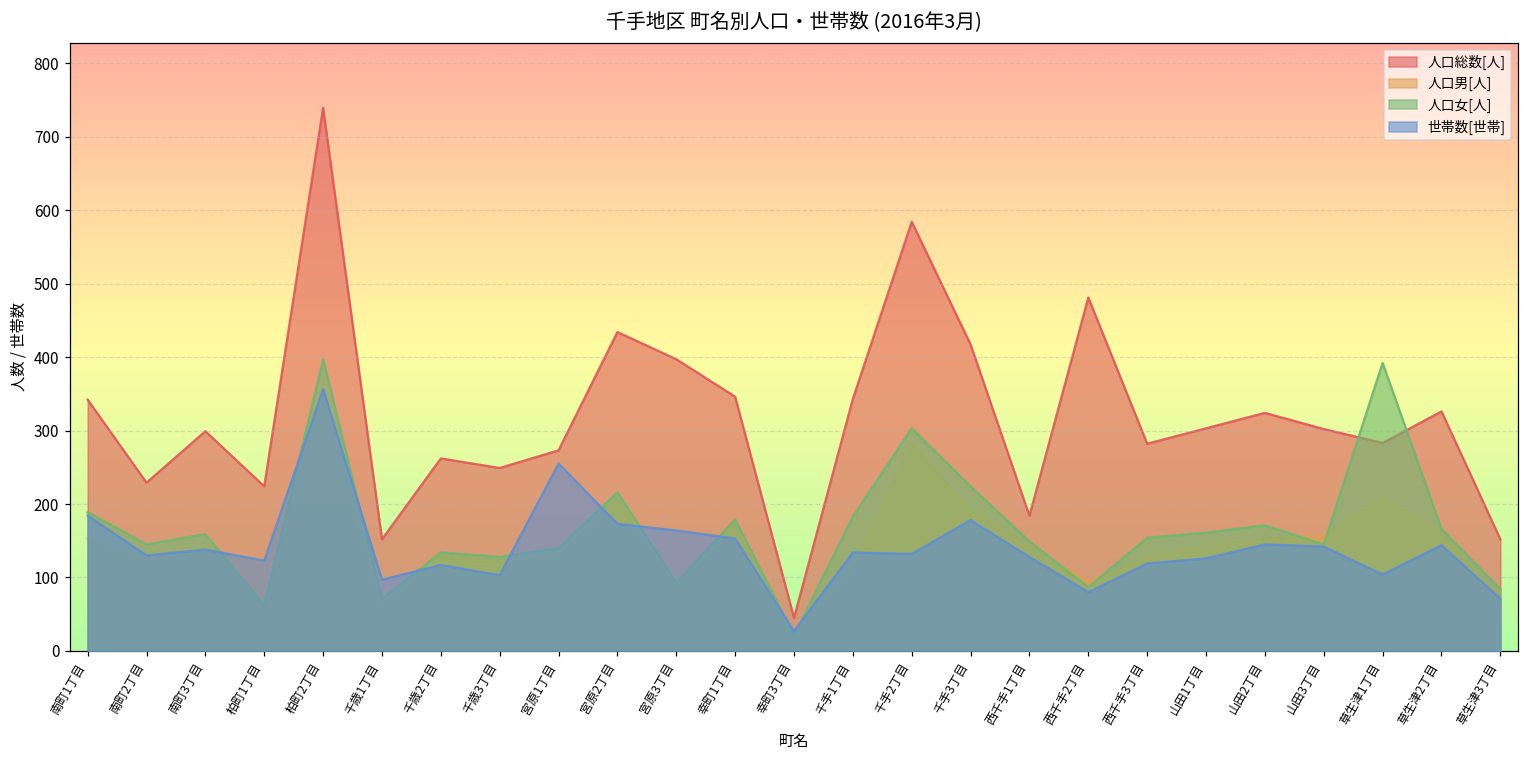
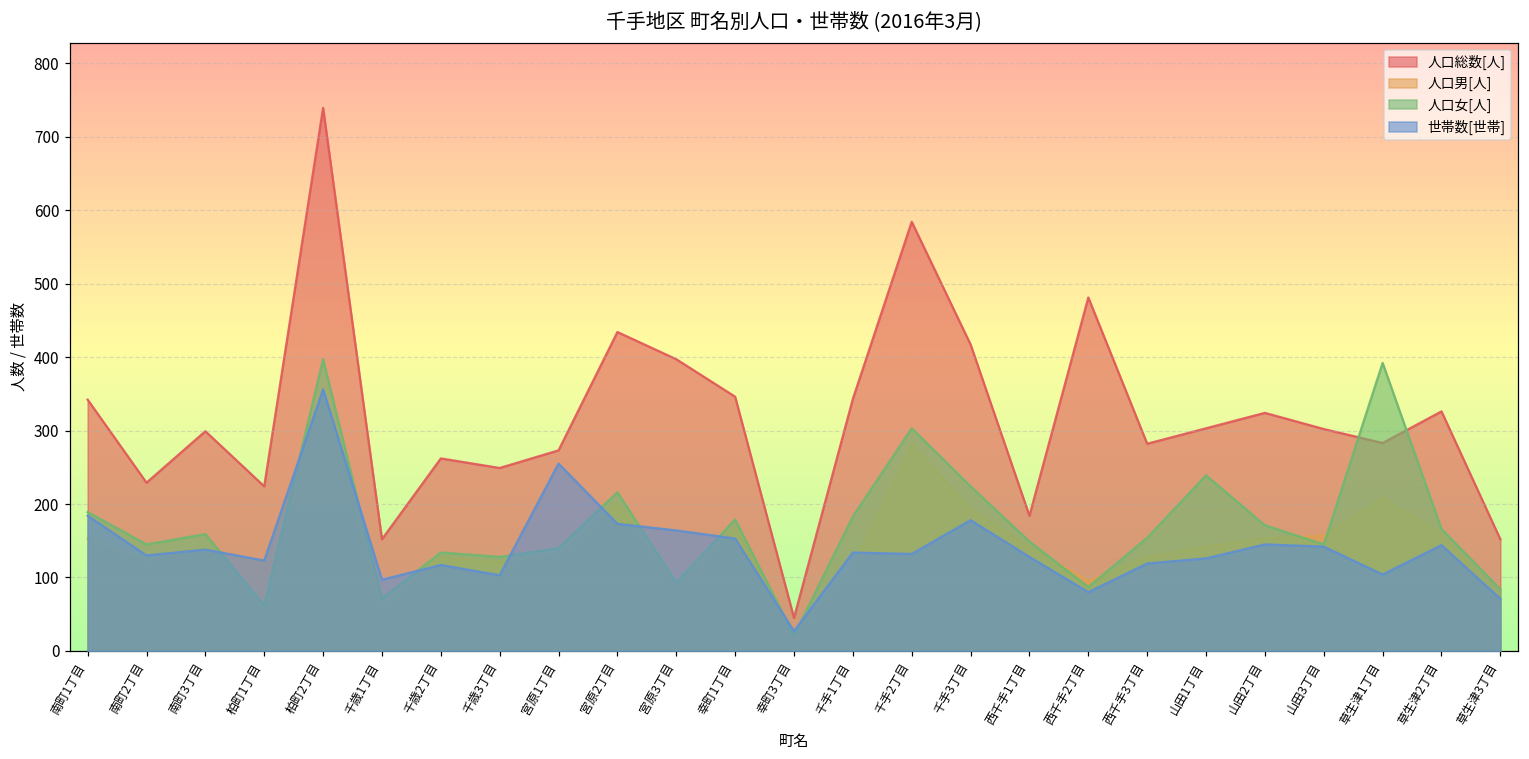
人口女[人], 山田1丁目: 160 -> 240
